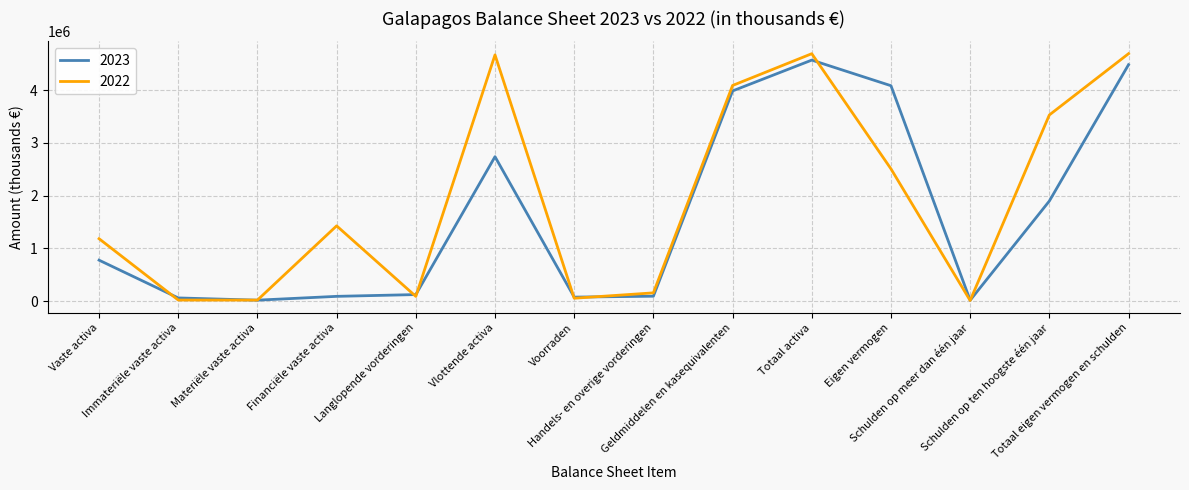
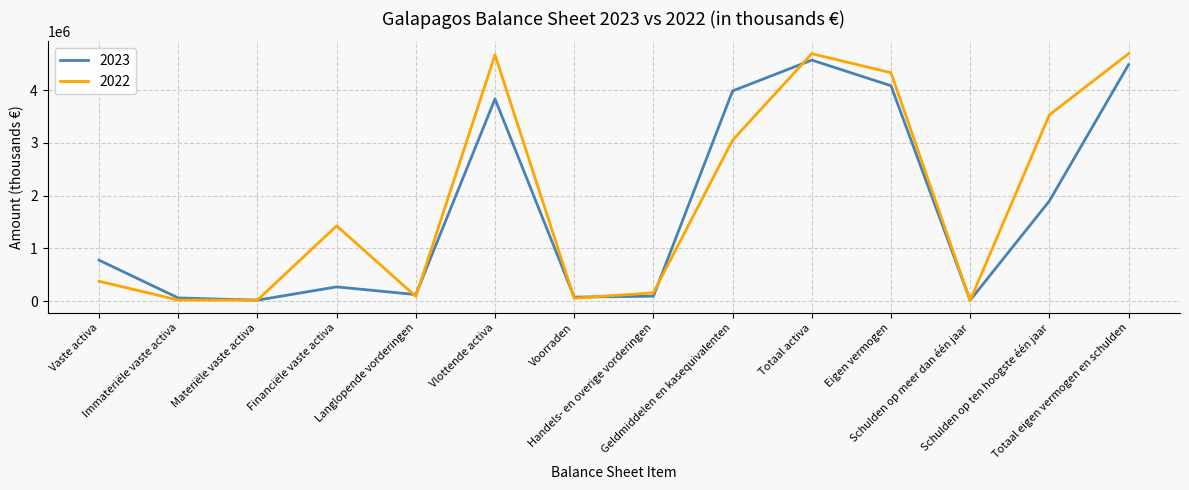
2022, Vaste activa: 1200000 -> 400000
2023, Financiële vaste activa: 100000 -> 300000
2023, Vlottende activa: 2700000 -> 3800000
2022, Geldmiddelen en kasequivalenten: 4100000 -> 3100000
2022, Eigen vermogen: 2500000 -> 4300000
